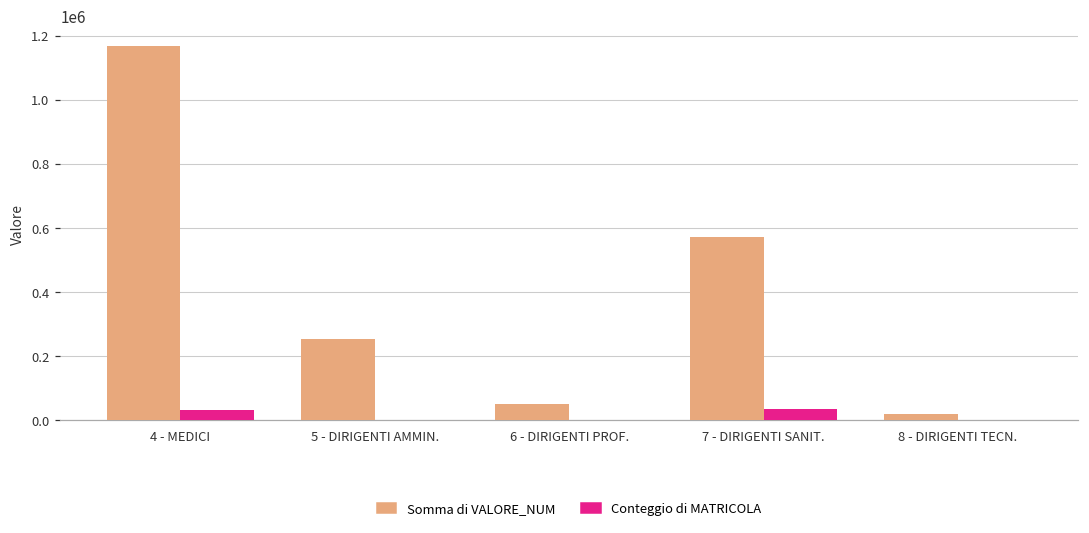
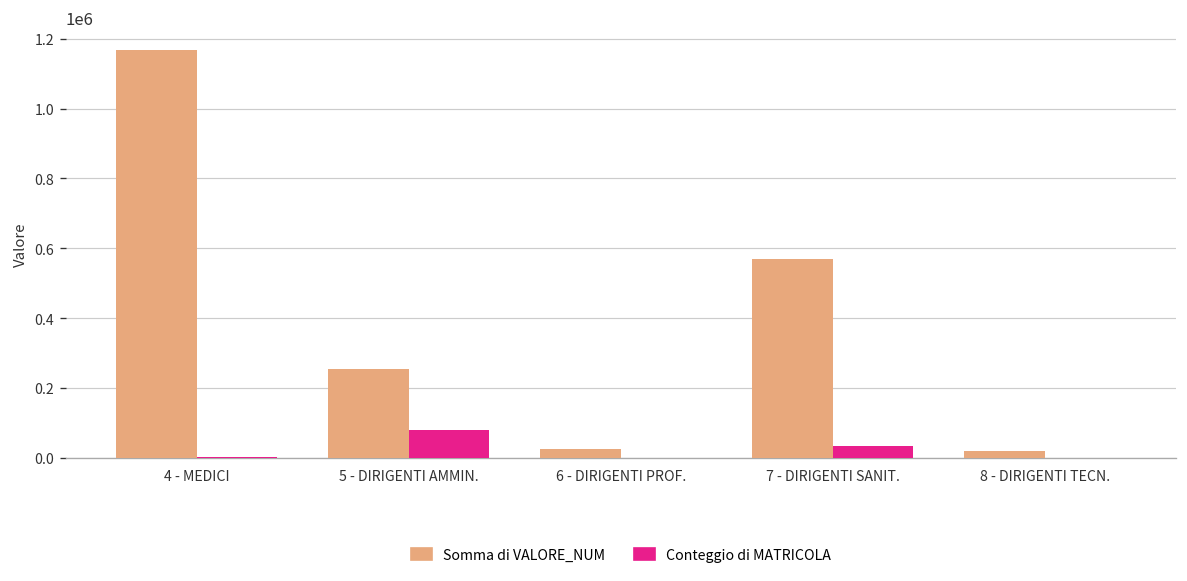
Conteggio di MATRICOLA, 4 - MEDICI: 30000 -> 0
Conteggio di MATRICOLA, 5 - DIRIGENTI AMMIN.: 0 -> 80000
Somma di VALORE_NUM, 6 - DIRIGENTI PROF.: 50000 -> 20000
